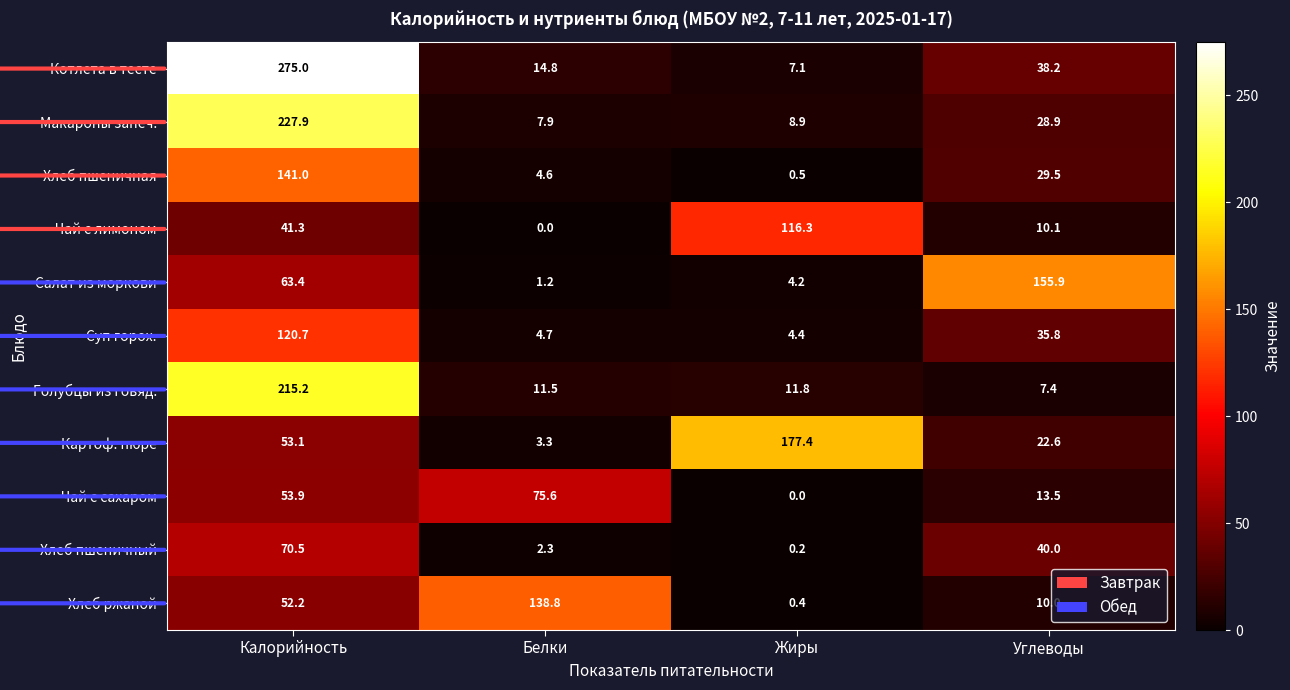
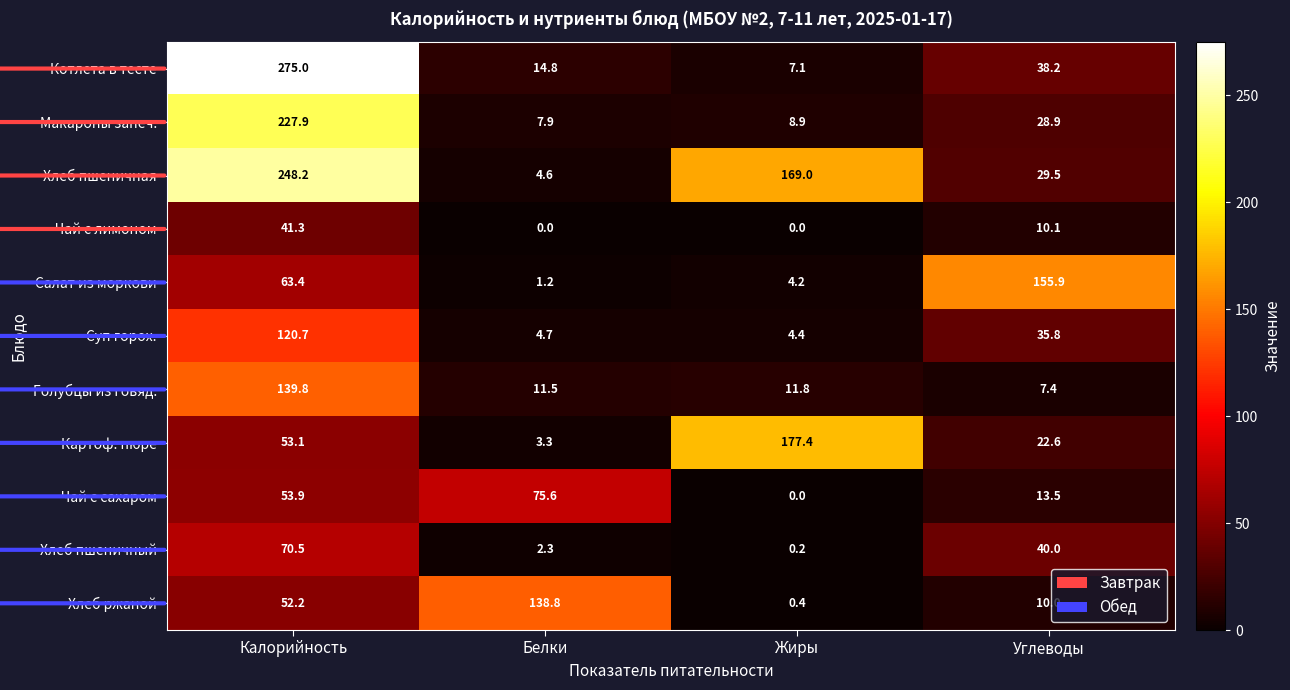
Хлеб пшеничная, Калорийность: 141.0 -> 248.2
Хлеб пшеничная, Жиры: 0.5 -> 169.0
Чай с лимоном, Жиры: 116.3 -> 0.0
Голубцы из говяд., Калорийность: 215.2 -> 139.8
